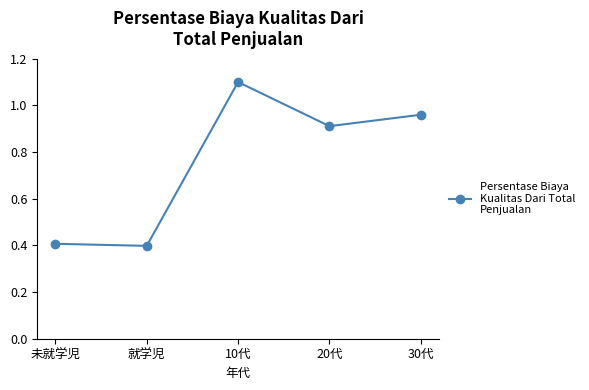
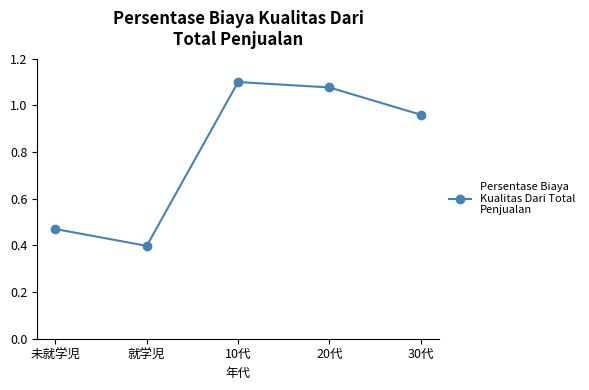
未就学児: 0.41 -> 0.47
20代: 0.91 -> 1.08
